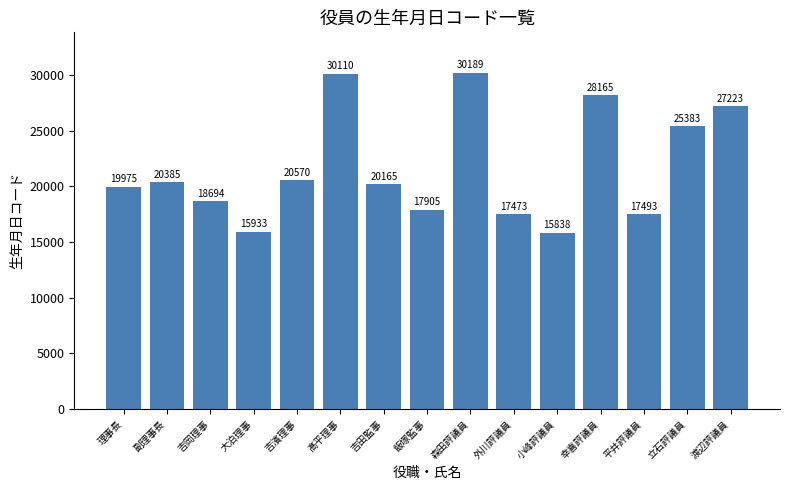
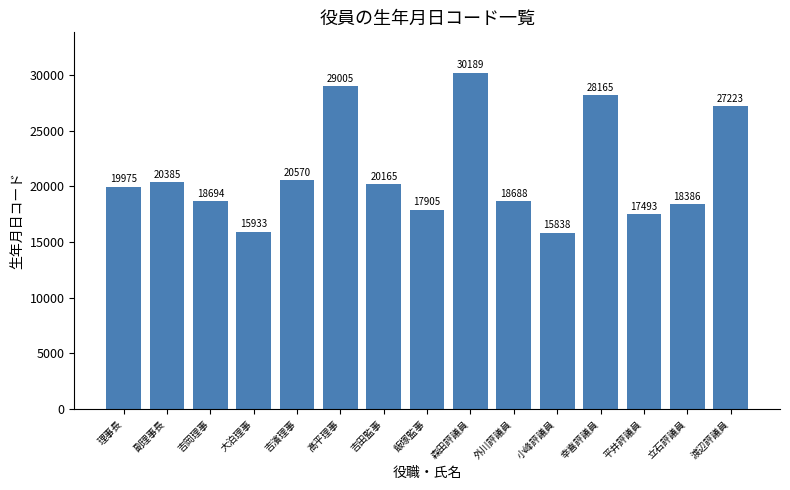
髙平理事: 30110 -> 29005
外川評議員: 17473 -> 18688
立石評議員: 25383 -> 18386
